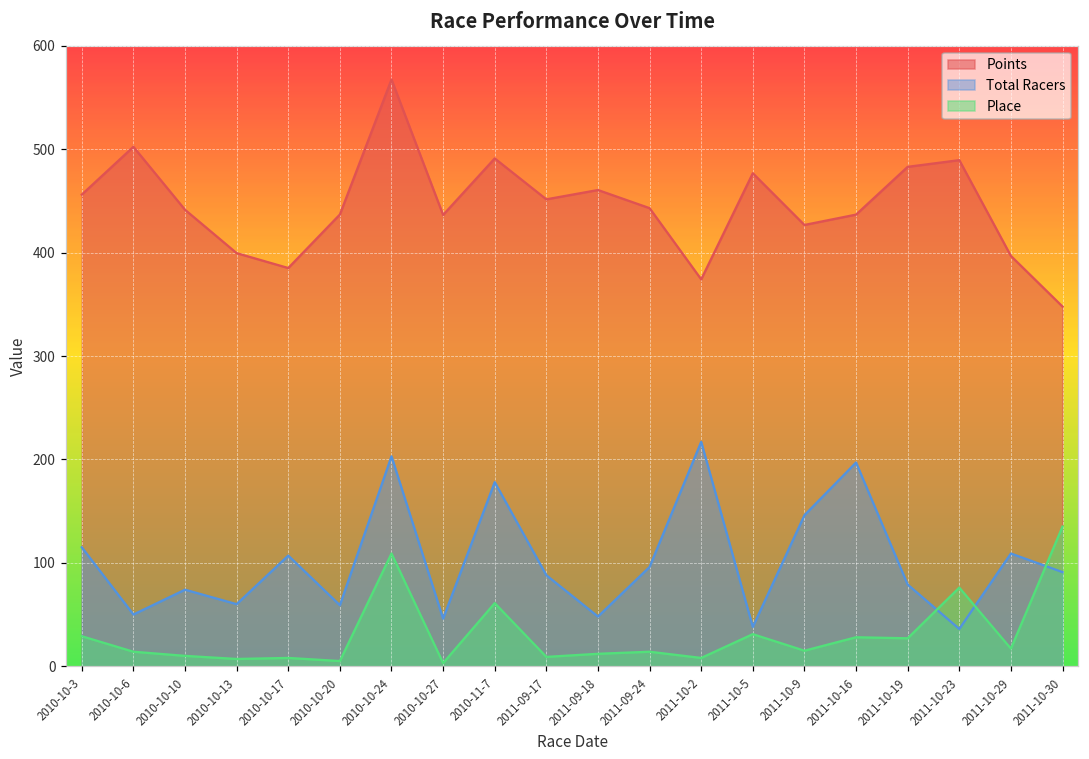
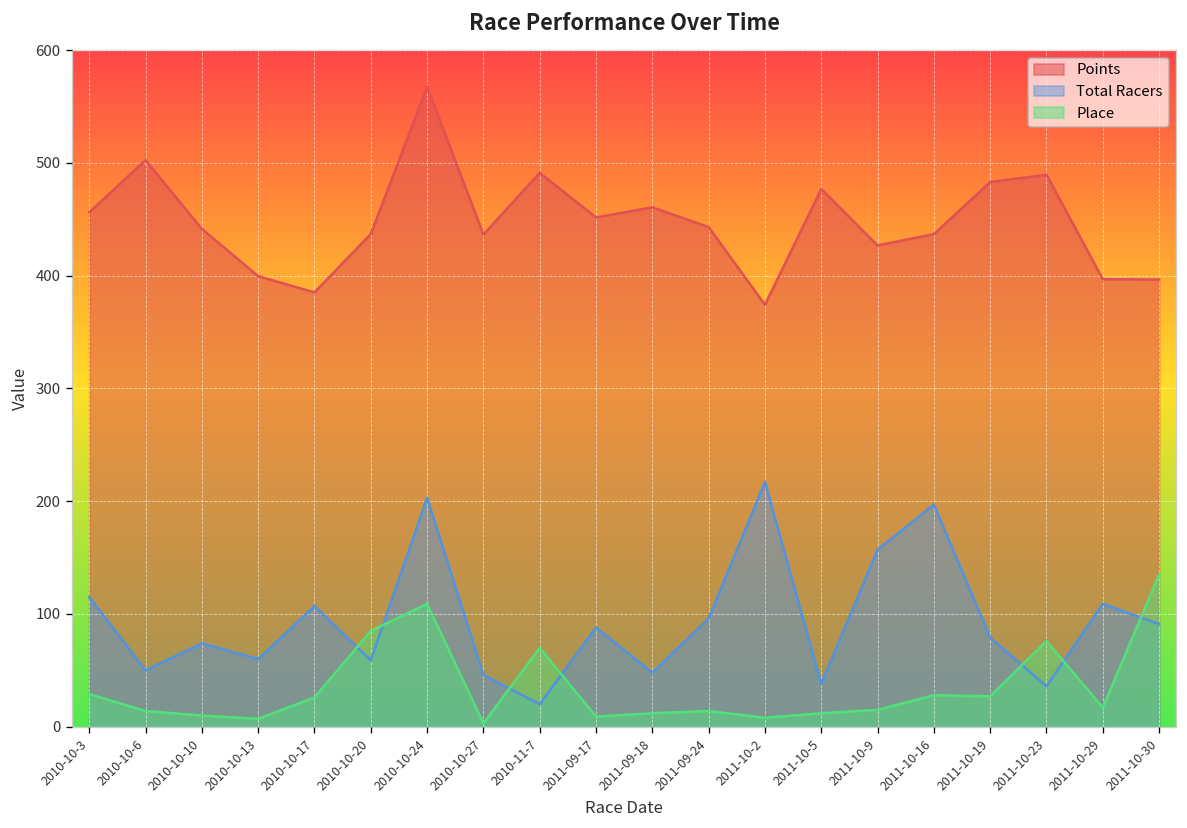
Place, 2010-10-17: 10 -> 30
Place, 2010-10-20: 10 -> 90
Total Racers, 2010-11-7: 180 -> 20
Place, 2010-11-7: 60 -> 70
Place, 2011-10-5: 30 -> 10
Total Racers, 2011-10-9: 150 -> 160
Points, 2011-10-30: 350 -> 400
